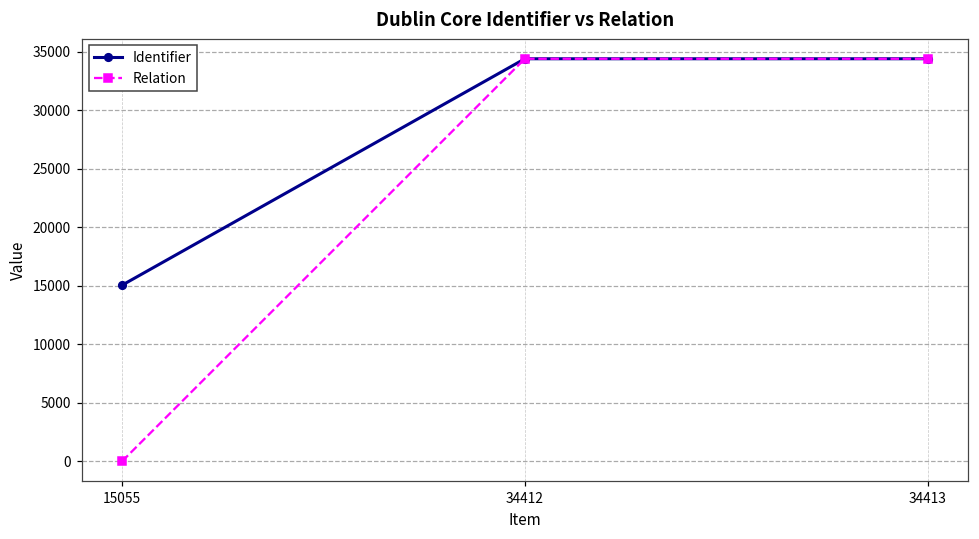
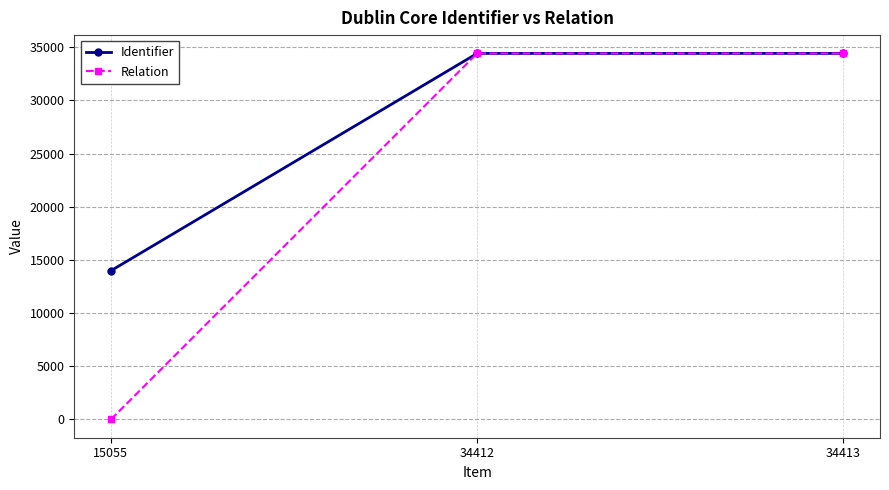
Identifier, 15055: 15100 -> 14000
